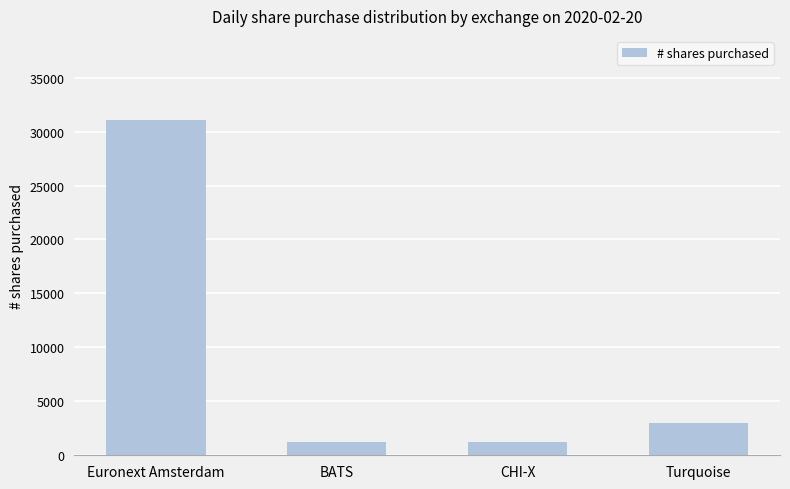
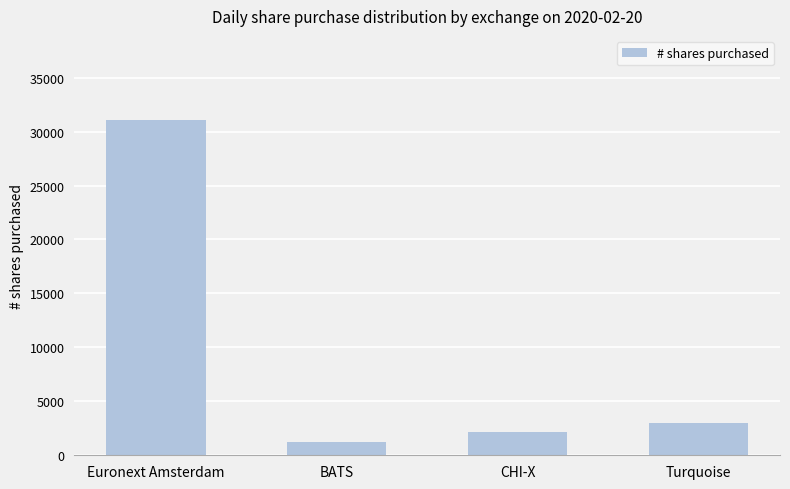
CHI-X: 1300 -> 2200
